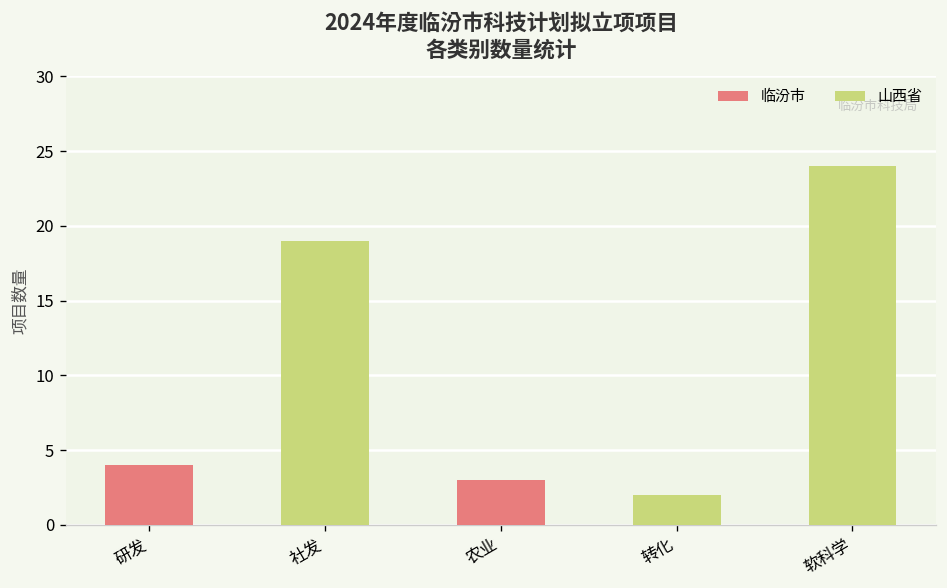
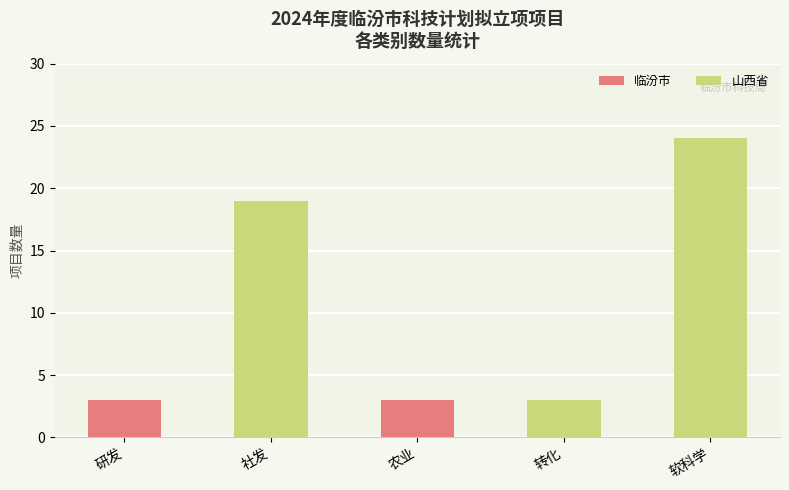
研发: 4 -> 3
转化: 2 -> 3
